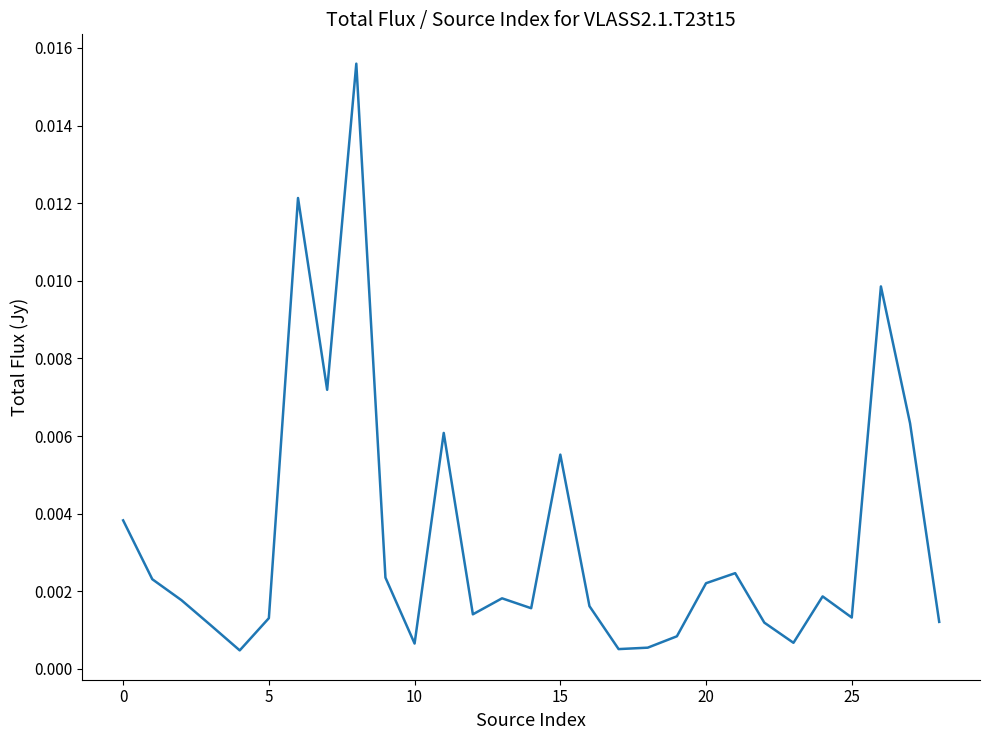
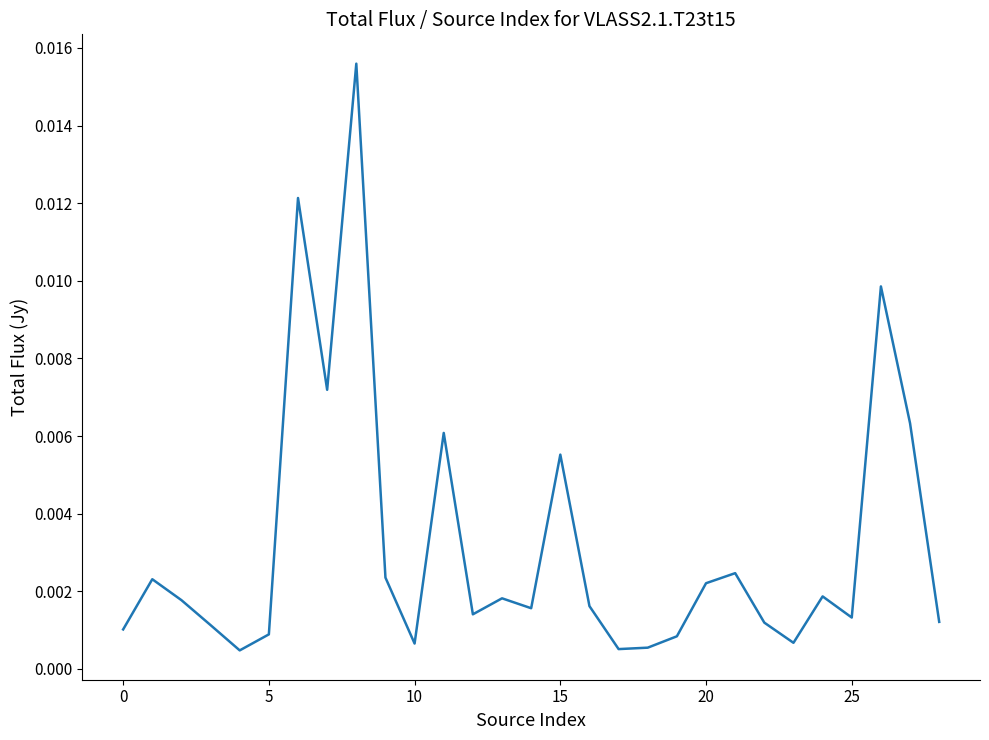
0: 0.0038 -> 0.0010
5: 0.0013 -> 0.0009
